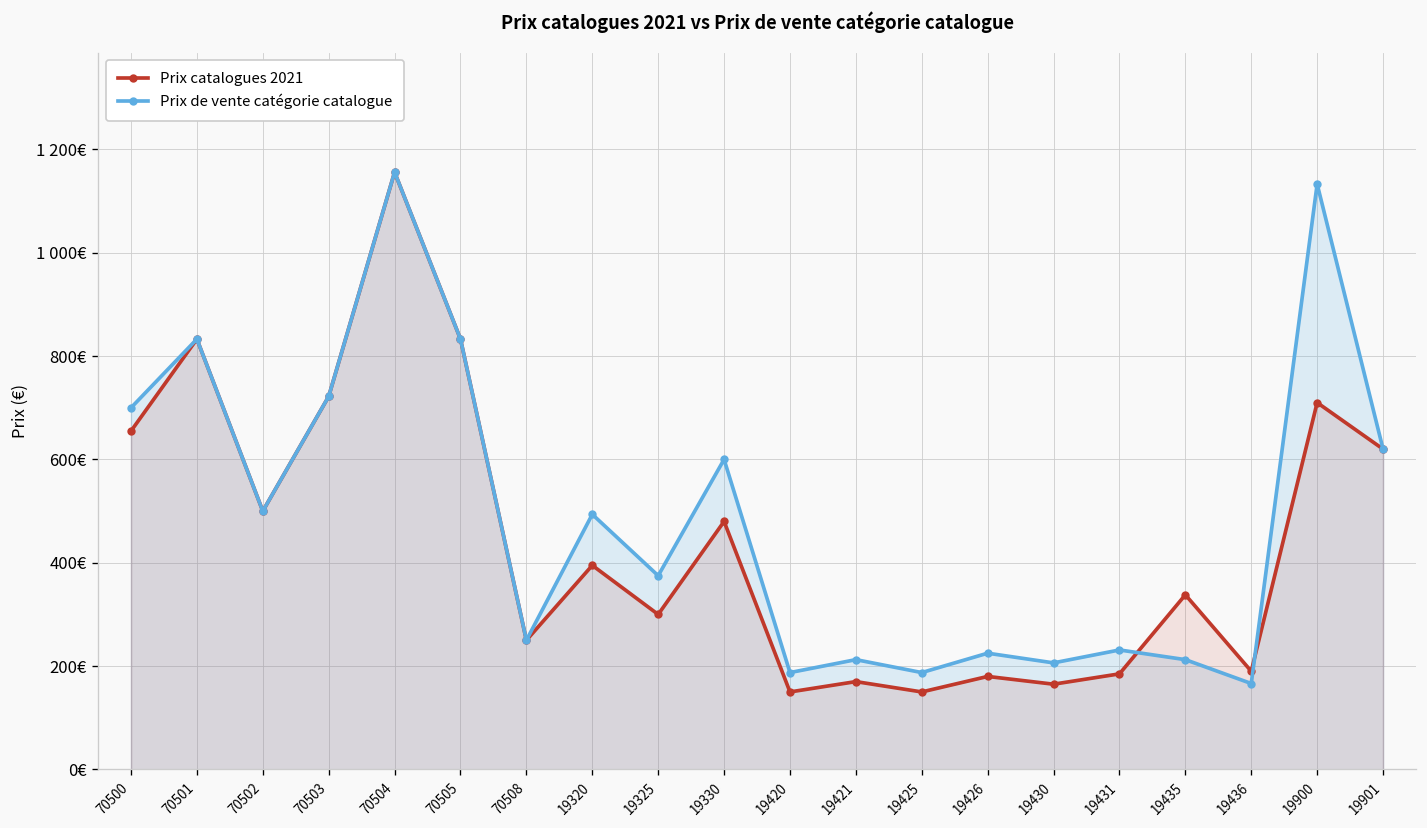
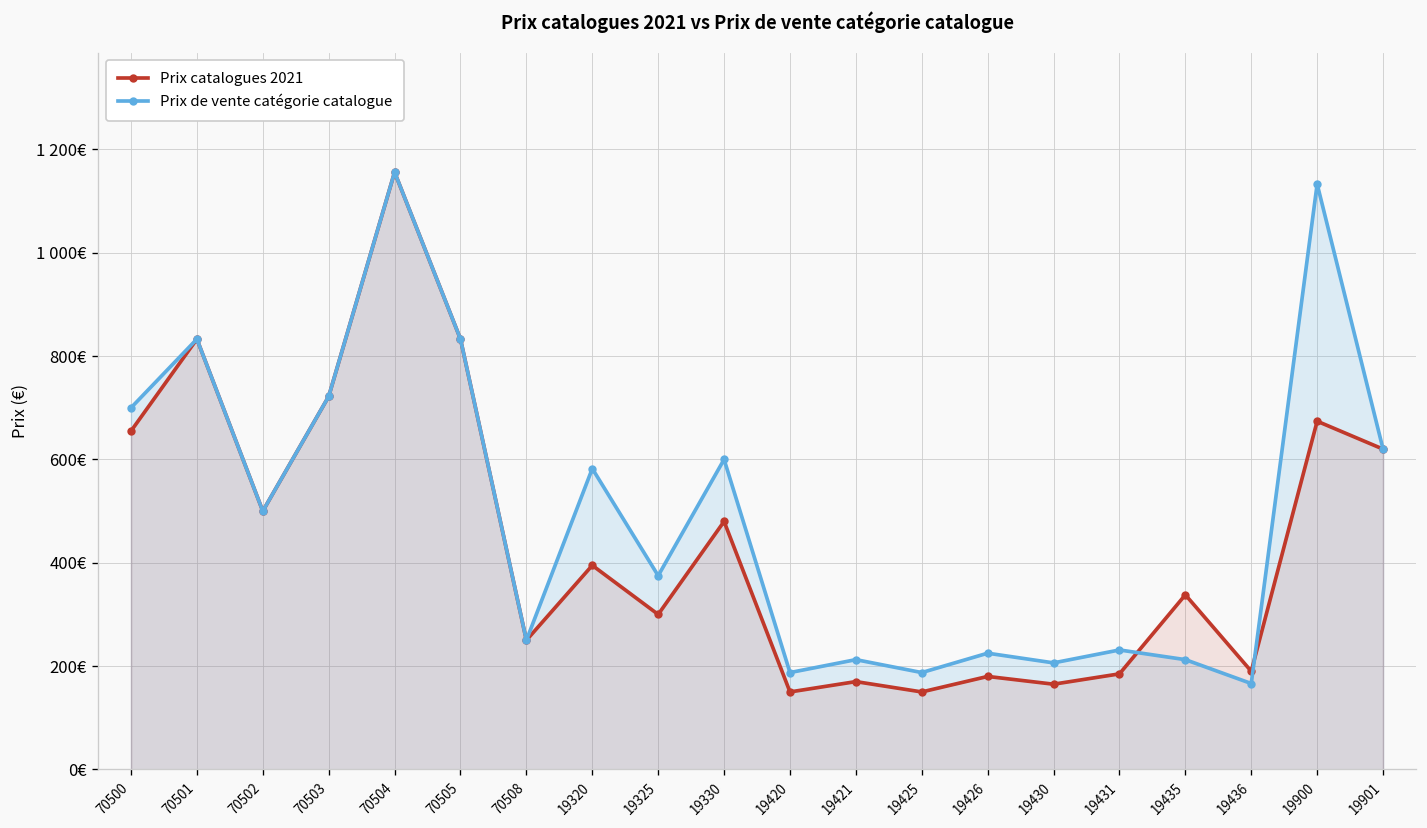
Prix de vente catégorie catalogue, 19320: 490€ -> 580€
Prix catalogues 2021, 19900: 710€ -> 670€
